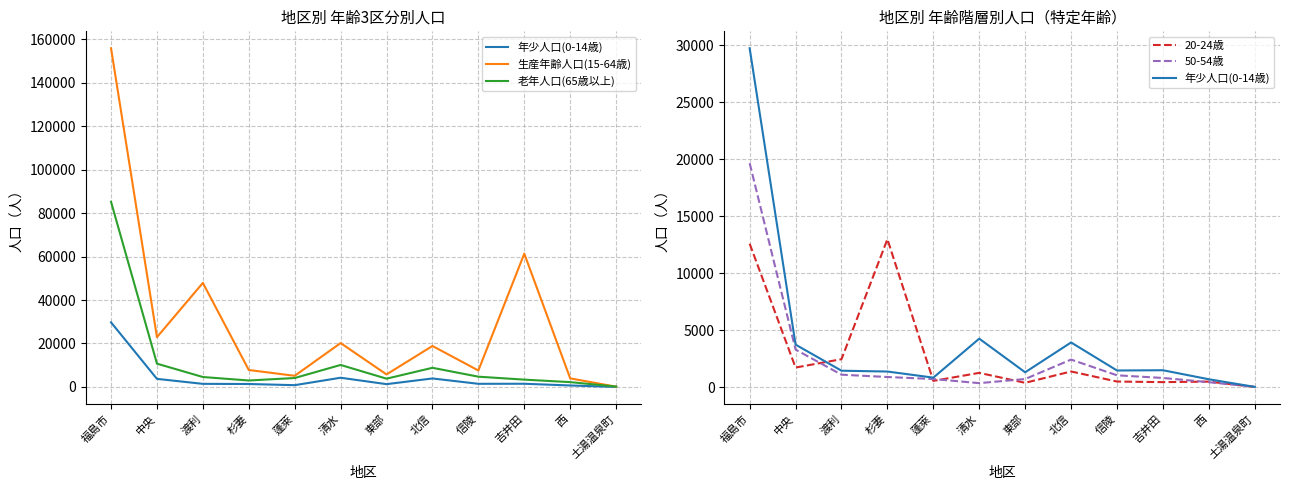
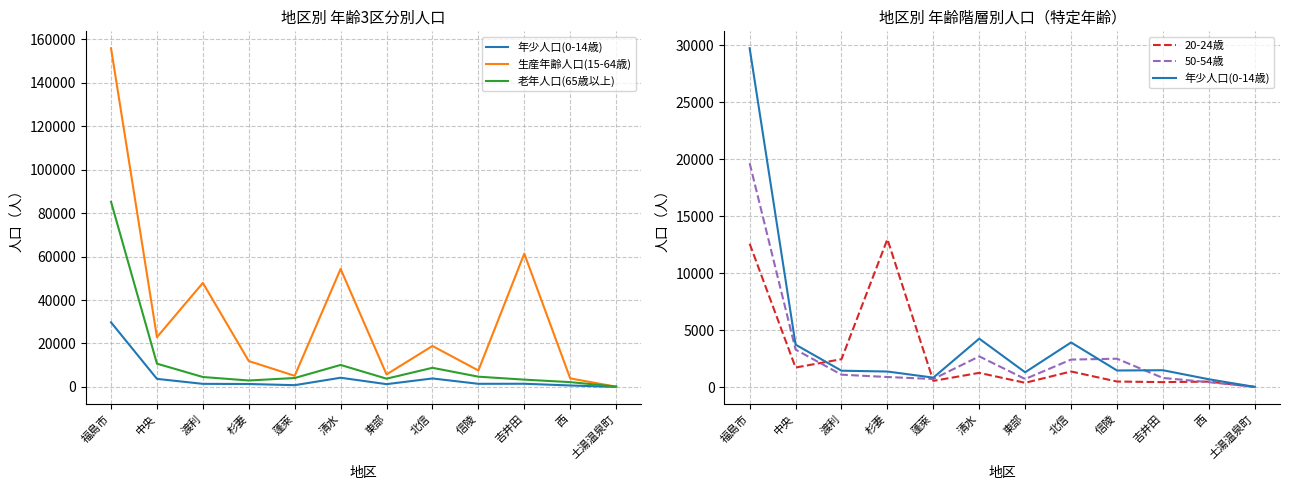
地区別 年齢3区分別人口, 生産年齢人口(15-64歳), 杉妻: 8000 -> 12000
地区別 年齢3区分別人口, 生産年齢人口(15-64歳), 清水: 20000 -> 54000
地区別 年齢階層別人口（特定年齢）, 50-54歳, 清水: 300 -> 2700
地区別 年齢階層別人口（特定年齢）, 50-54歳, 信陵: 1000 -> 2500
